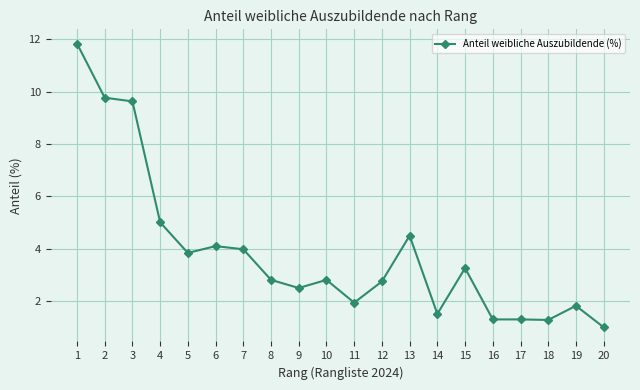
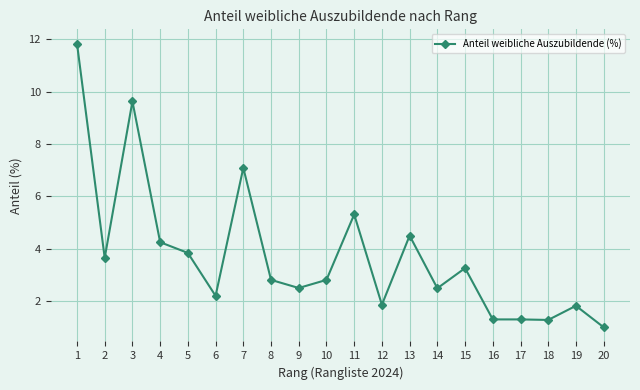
2: 9.8 -> 3.7
4: 5.0 -> 4.3
6: 4.1 -> 2.2
7: 4.0 -> 7.1
11: 1.9 -> 5.3
12: 2.8 -> 1.9
14: 1.5 -> 2.5
